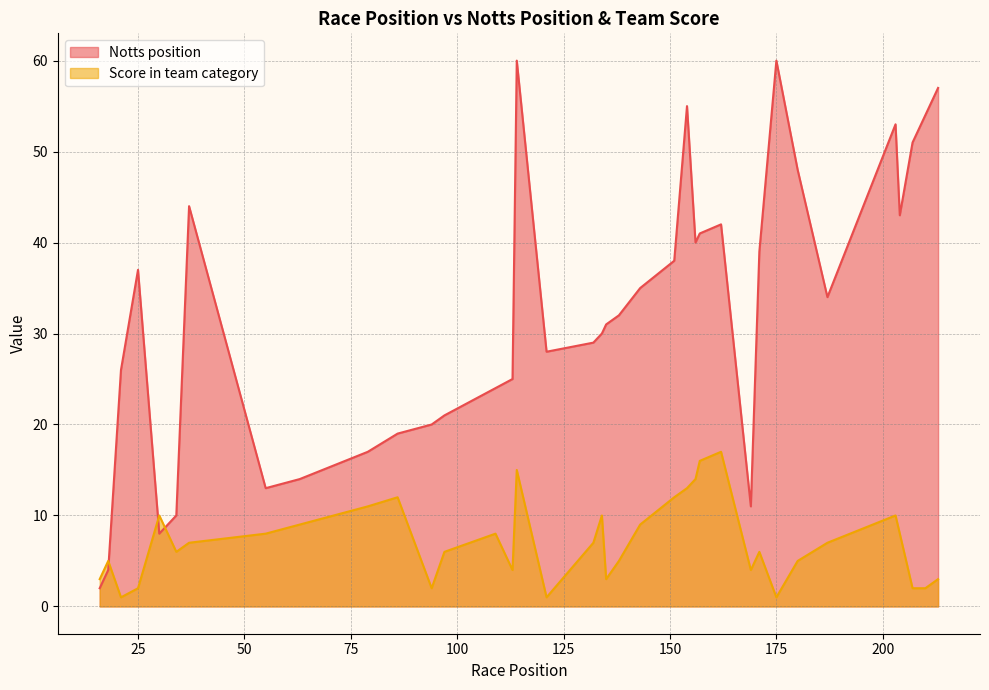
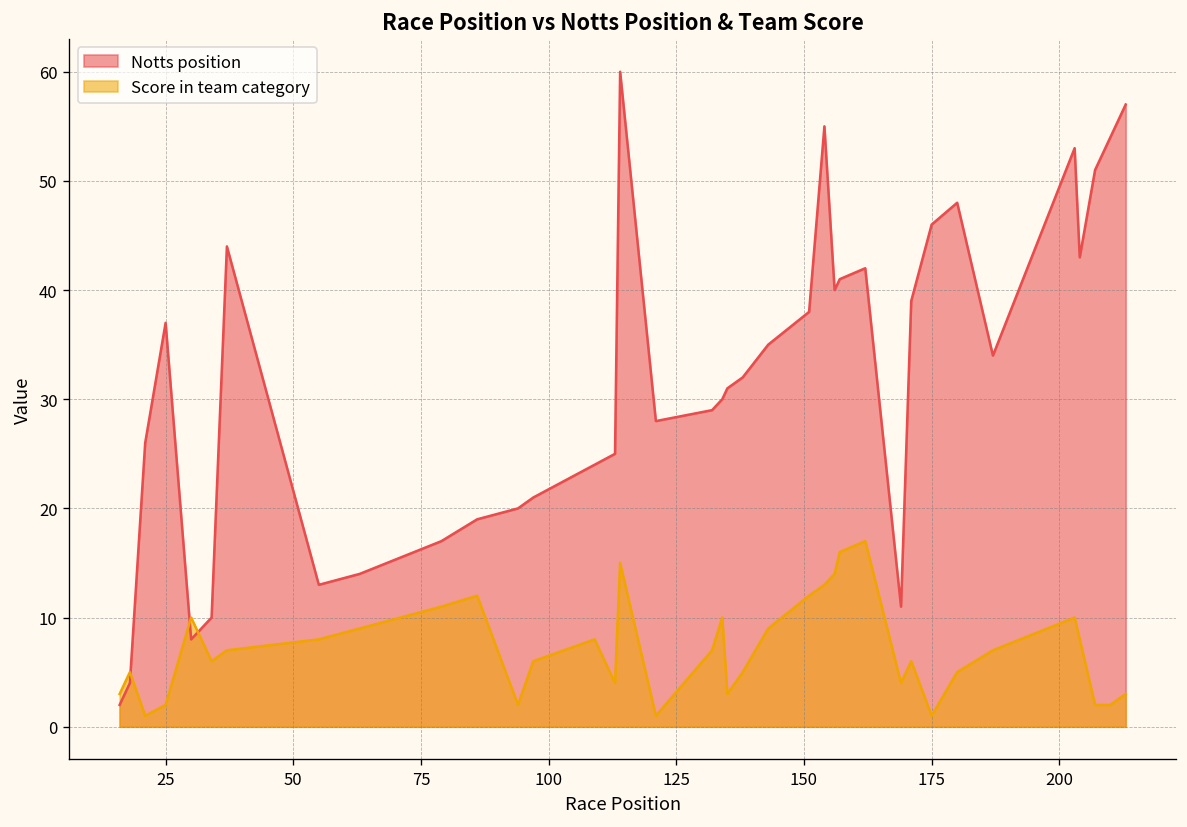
Notts position, 175: 60 -> 46
